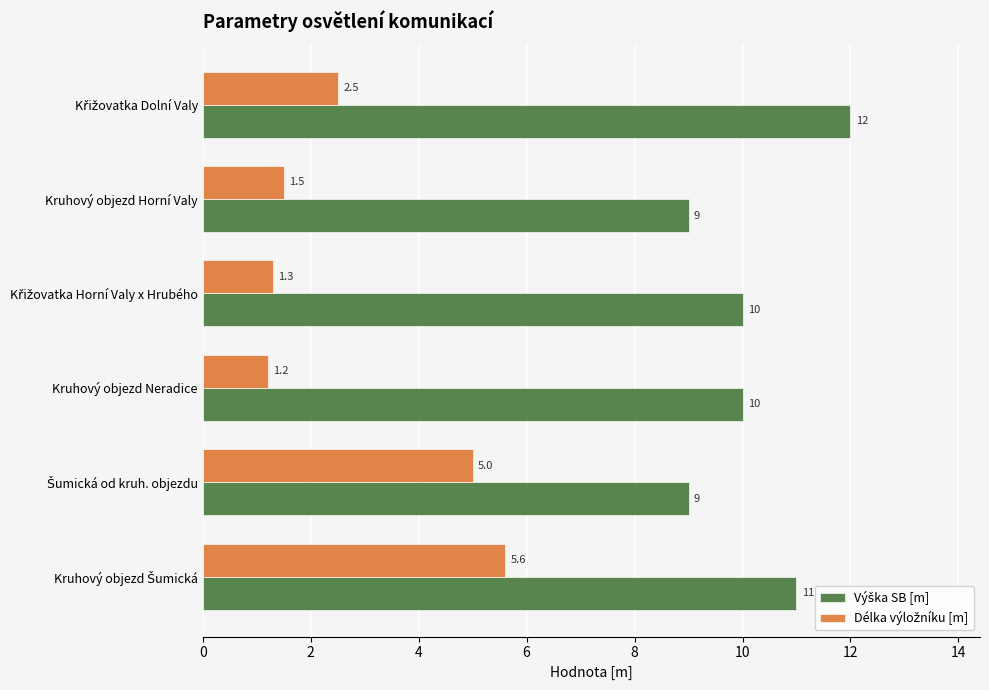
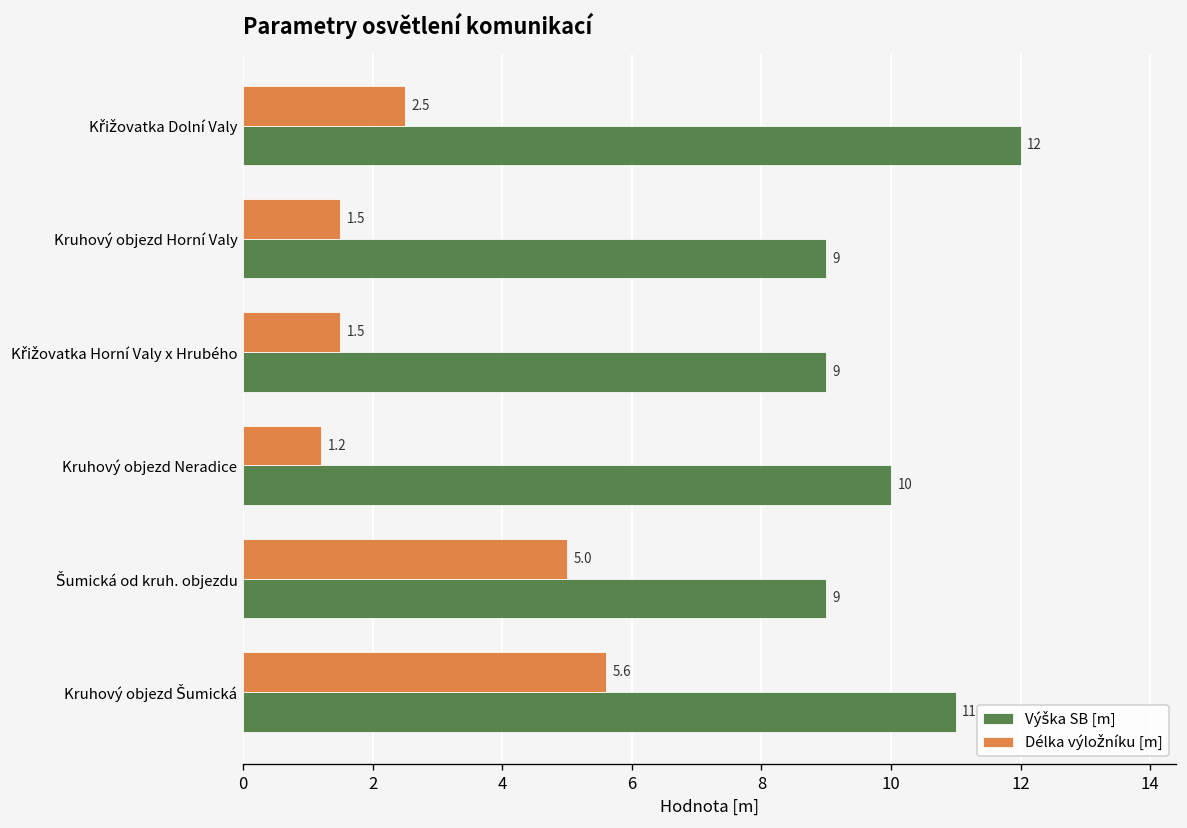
Délka výložníku [m], Křižovatka Horní Valy x Hrubého: 1.3 -> 1.5
Výška SB [m], Křižovatka Horní Valy x Hrubého: 10 -> 9
